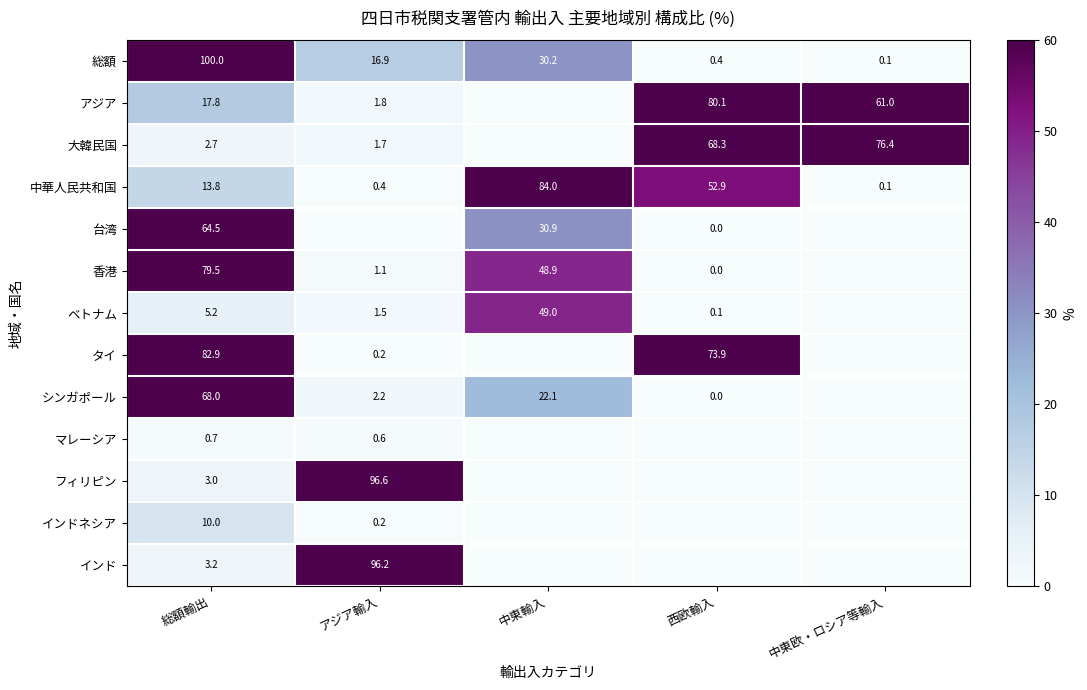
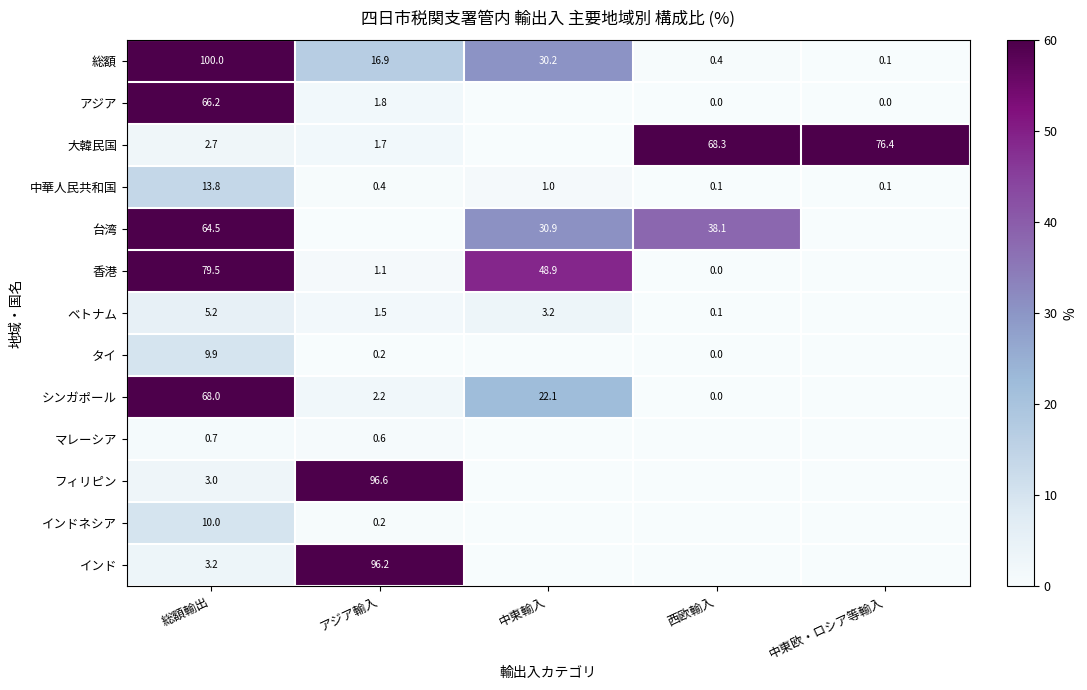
アジア, 総額輸出: 17.8 -> 66.2
アジア, 西欧輸入: 80.1 -> 0.0
アジア, 中東欧・ロシア等輸入: 61.0 -> 0.0
中華人民共和国, 中東輸入: 84.0 -> 1.0
中華人民共和国, 西欧輸入: 52.9 -> 0.1
台湾, 西欧輸入: 0.0 -> 38.1
ベトナム, 中東輸入: 49.0 -> 3.2
タイ, 総額輸出: 82.9 -> 9.9
タイ, 西欧輸入: 73.9 -> 0.0
